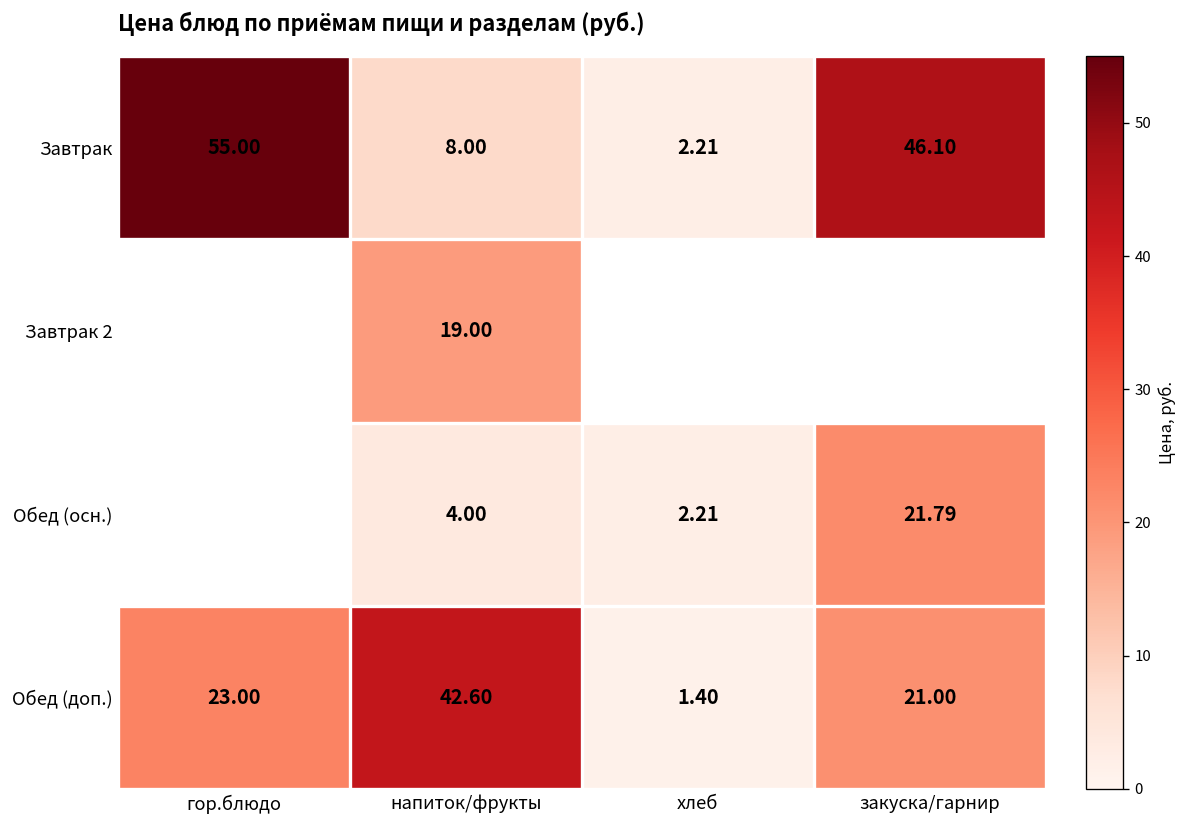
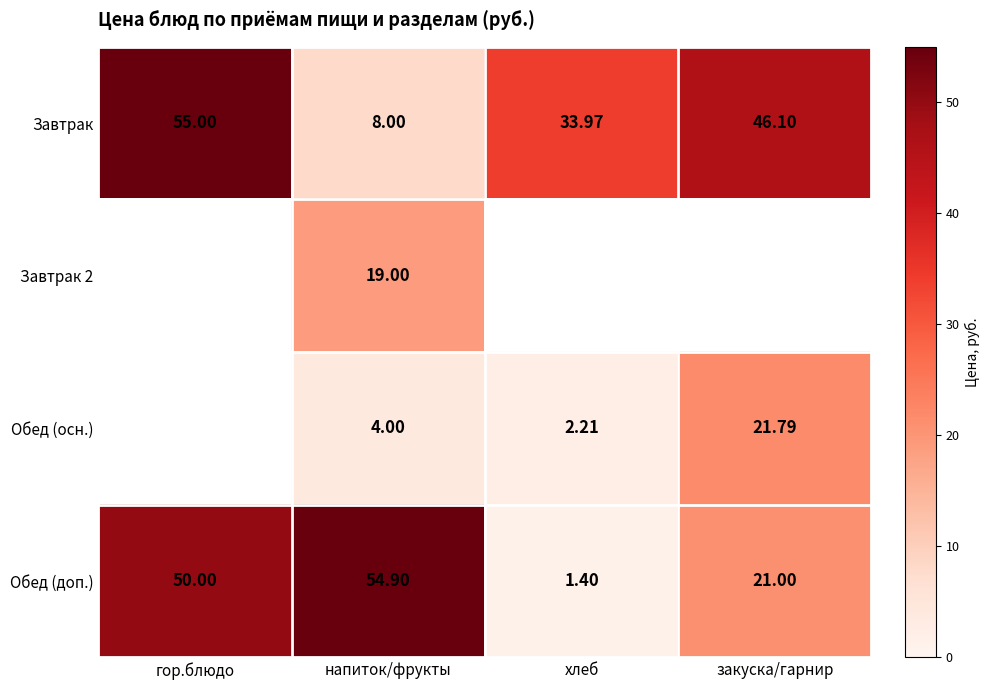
Завтрак, хлеб: 2.21 -> 33.97
Обед (доп.), гор.блюдо: 23.00 -> 50.00
Обед (доп.), напиток/фрукты: 42.60 -> 54.90
